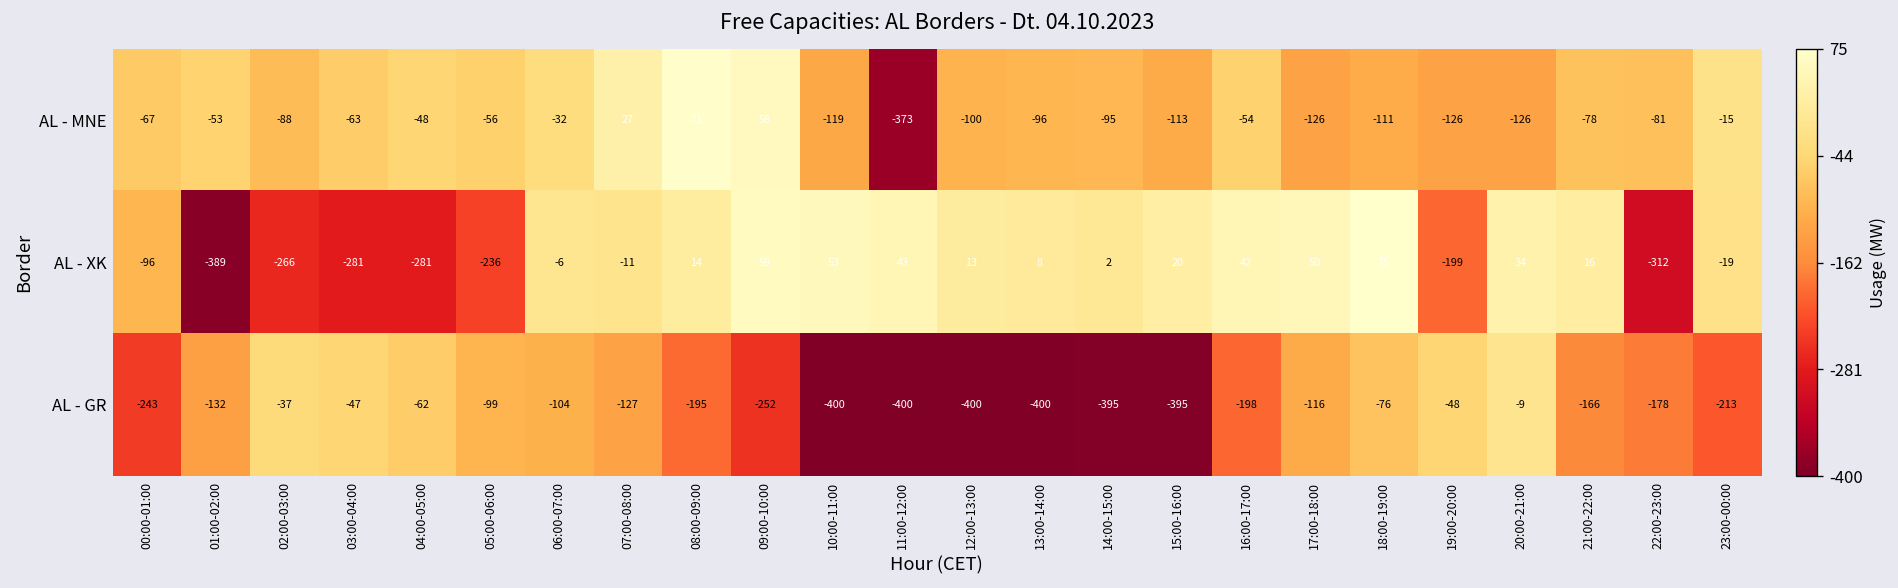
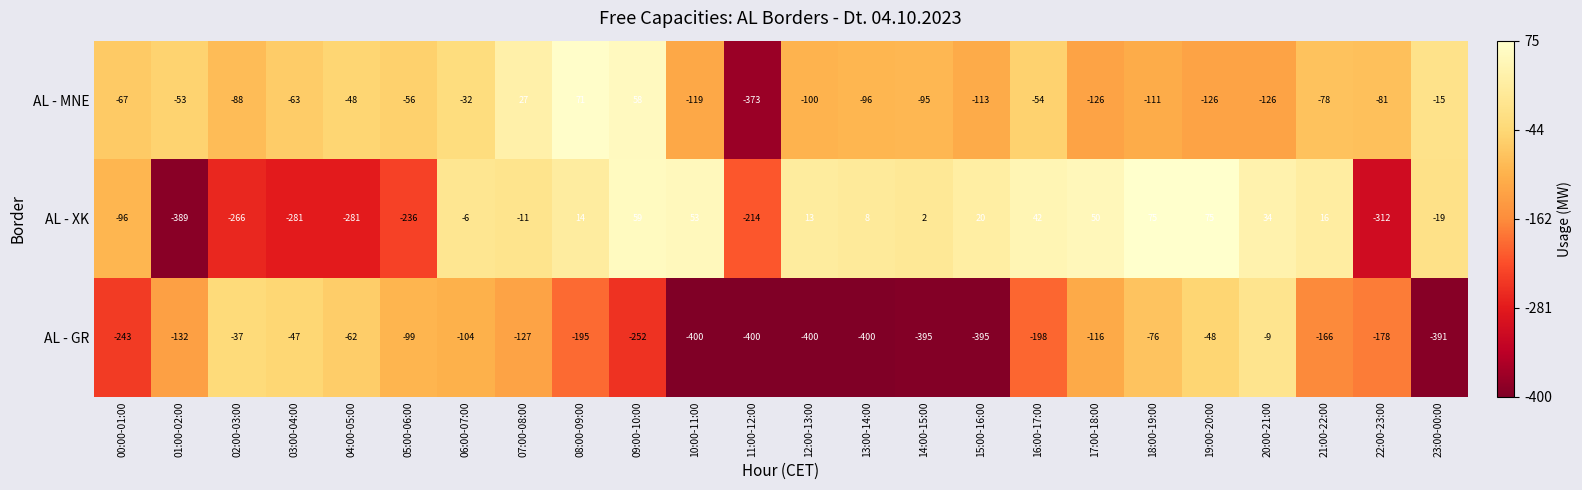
AL - XK, 11:00-12:00: 43 -> -214
AL - XK, 19:00-20:00: -199 -> 75
AL - GR, 23:00-00:00: -213 -> -391
